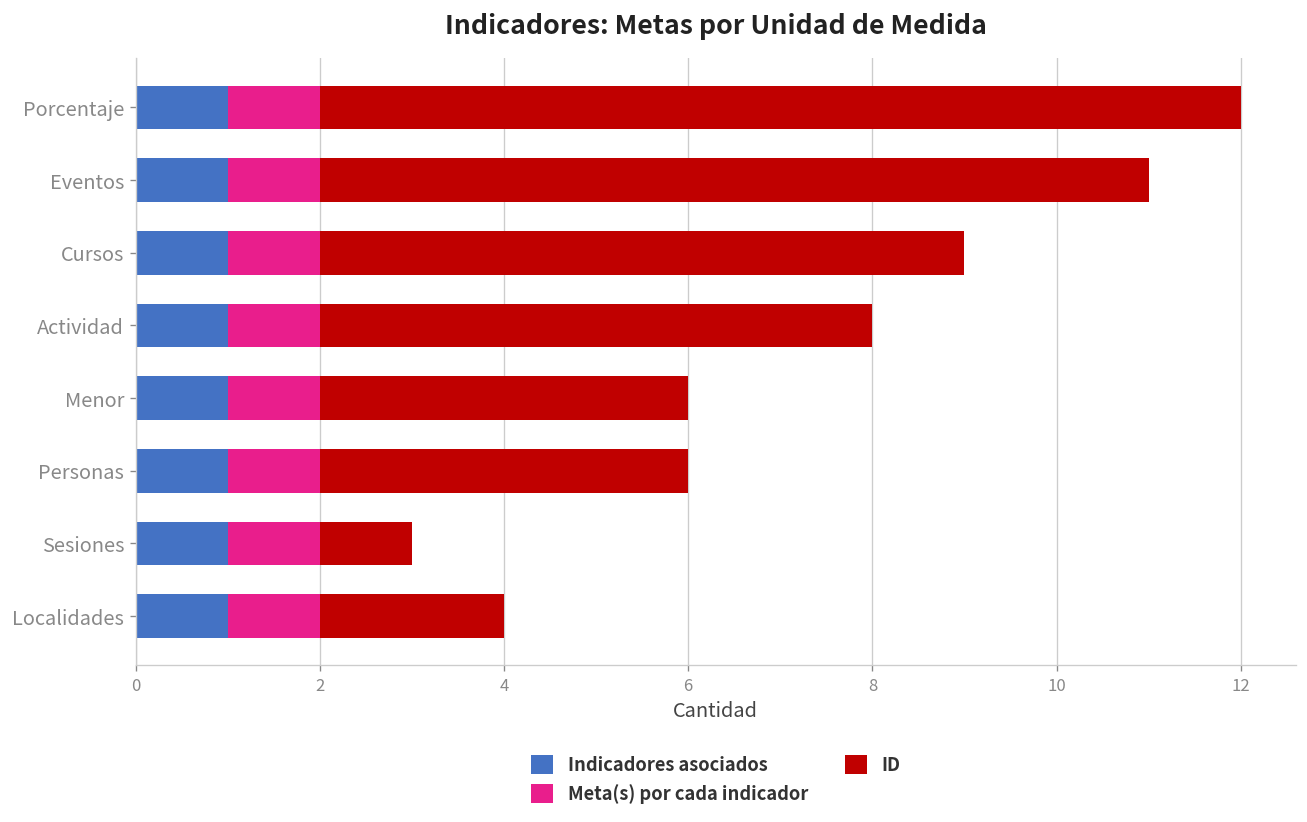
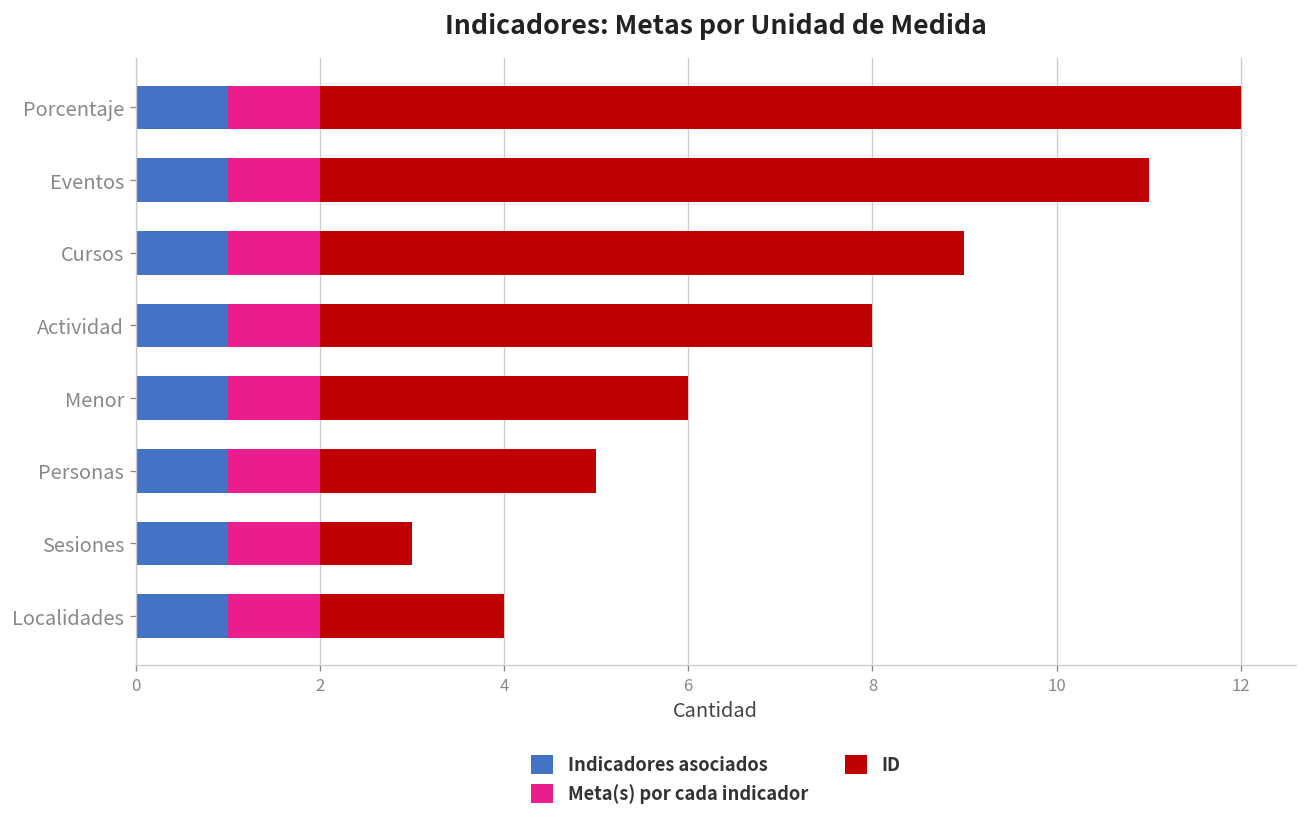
ID, Personas: 4 -> 3
